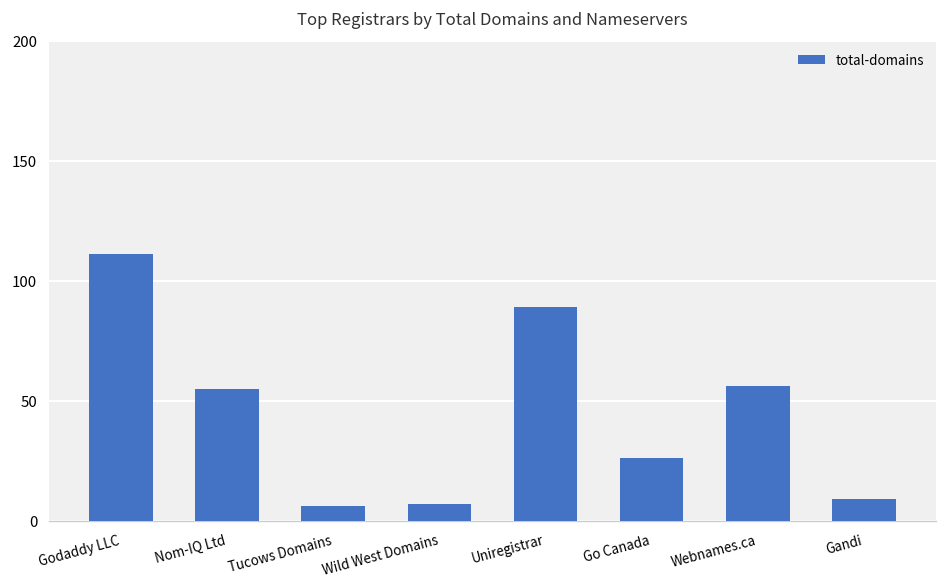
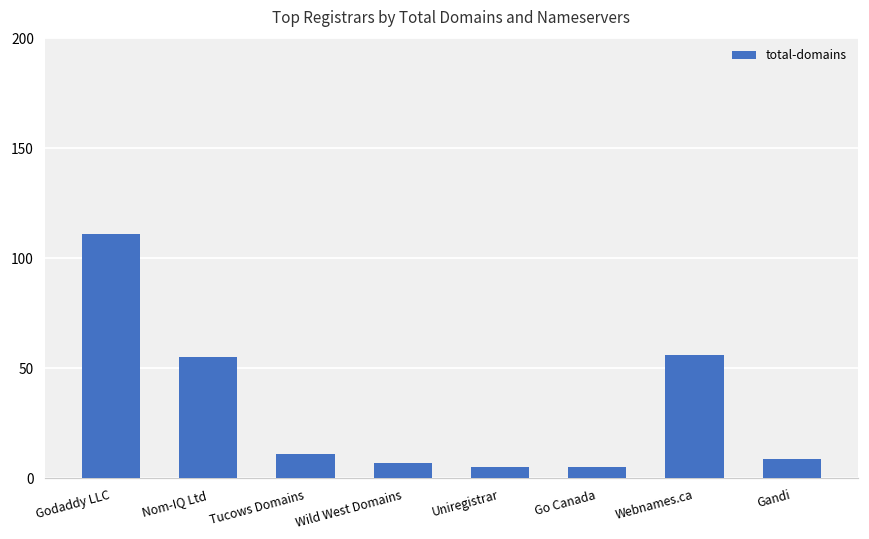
Tucows Domains: 6 -> 11
Uniregistrar: 89 -> 5
Go Canada: 26 -> 5
